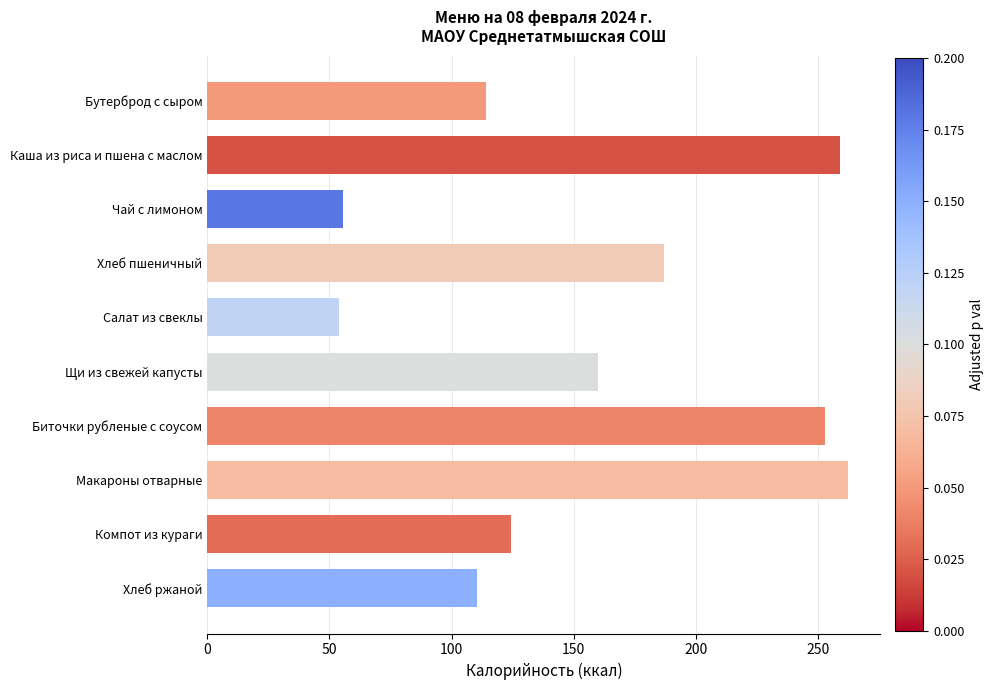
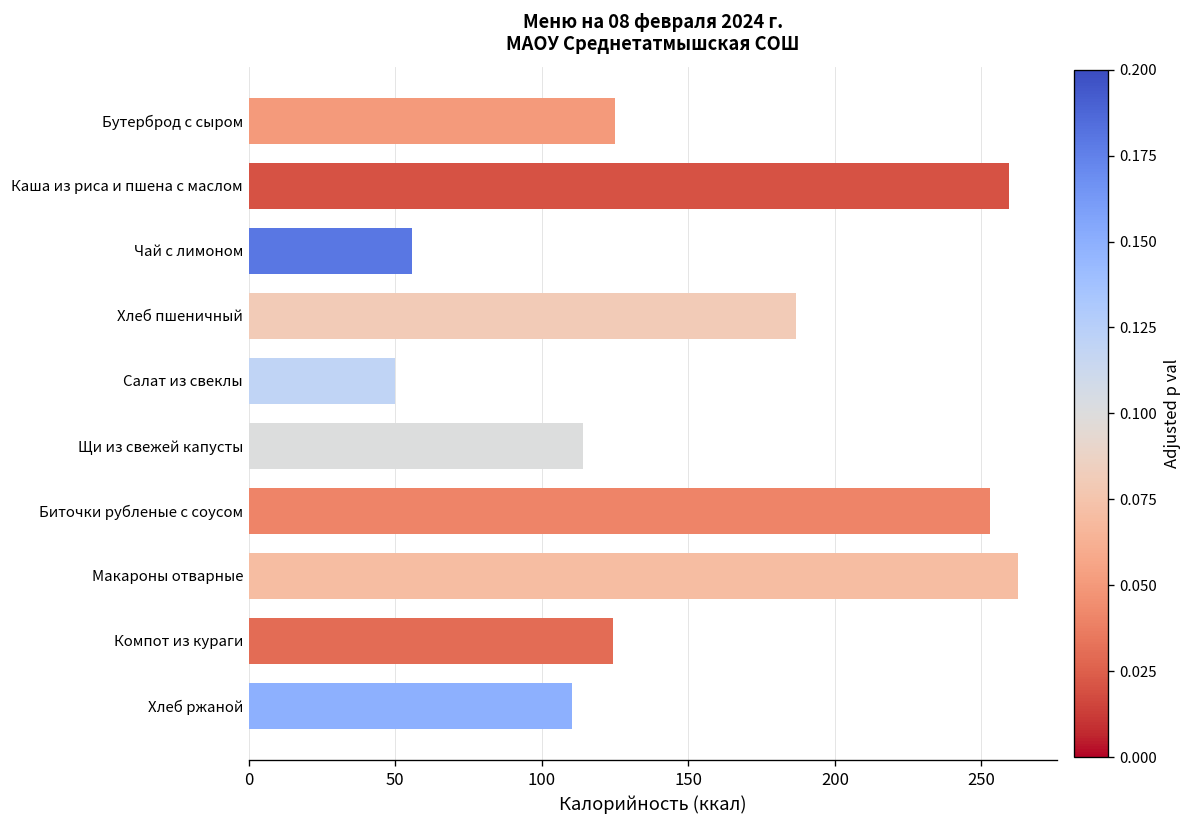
Бутерброд с сыром: 114 -> 125
Салат из свеклы: 54 -> 50
Щи из свежей капусты: 160 -> 114
